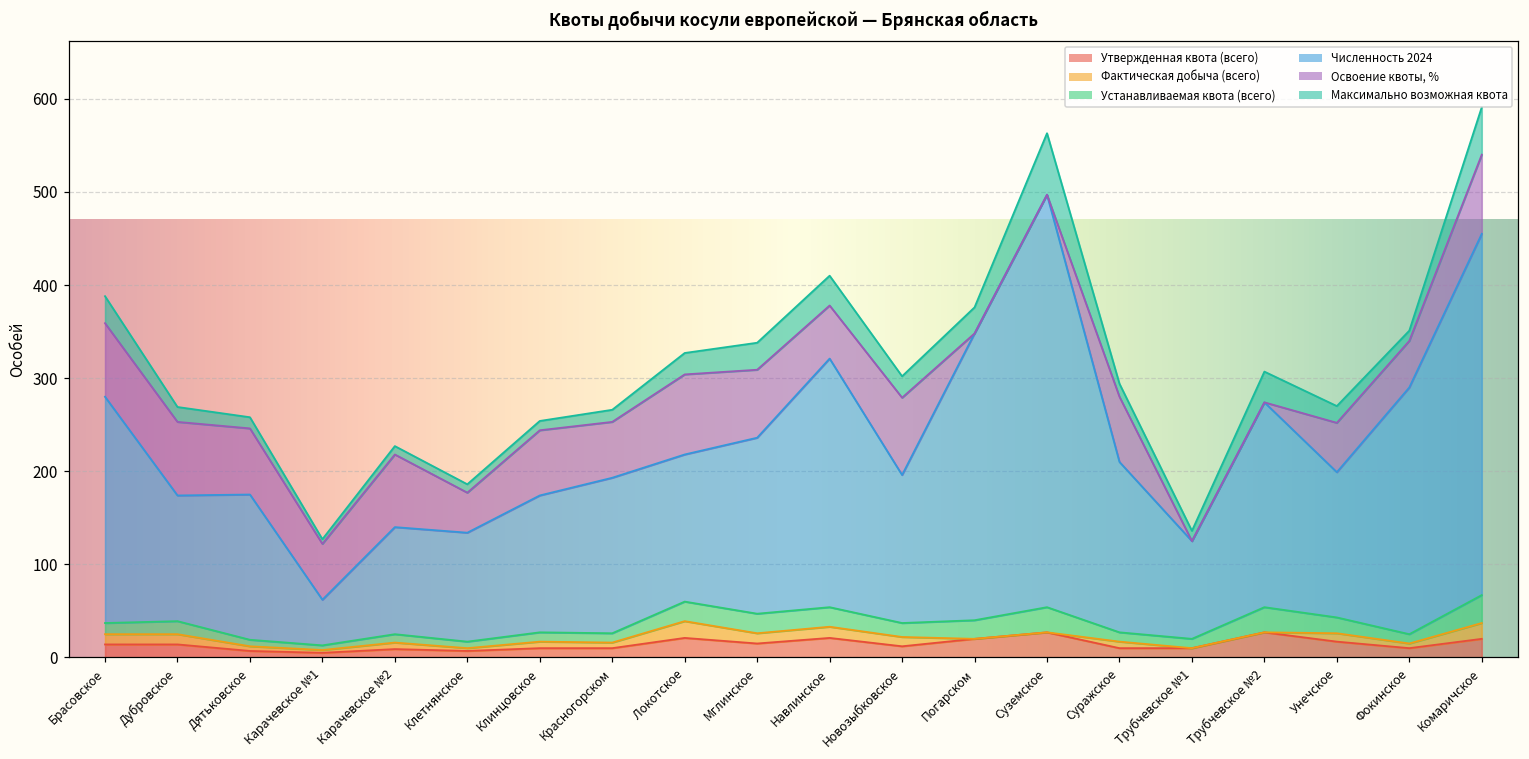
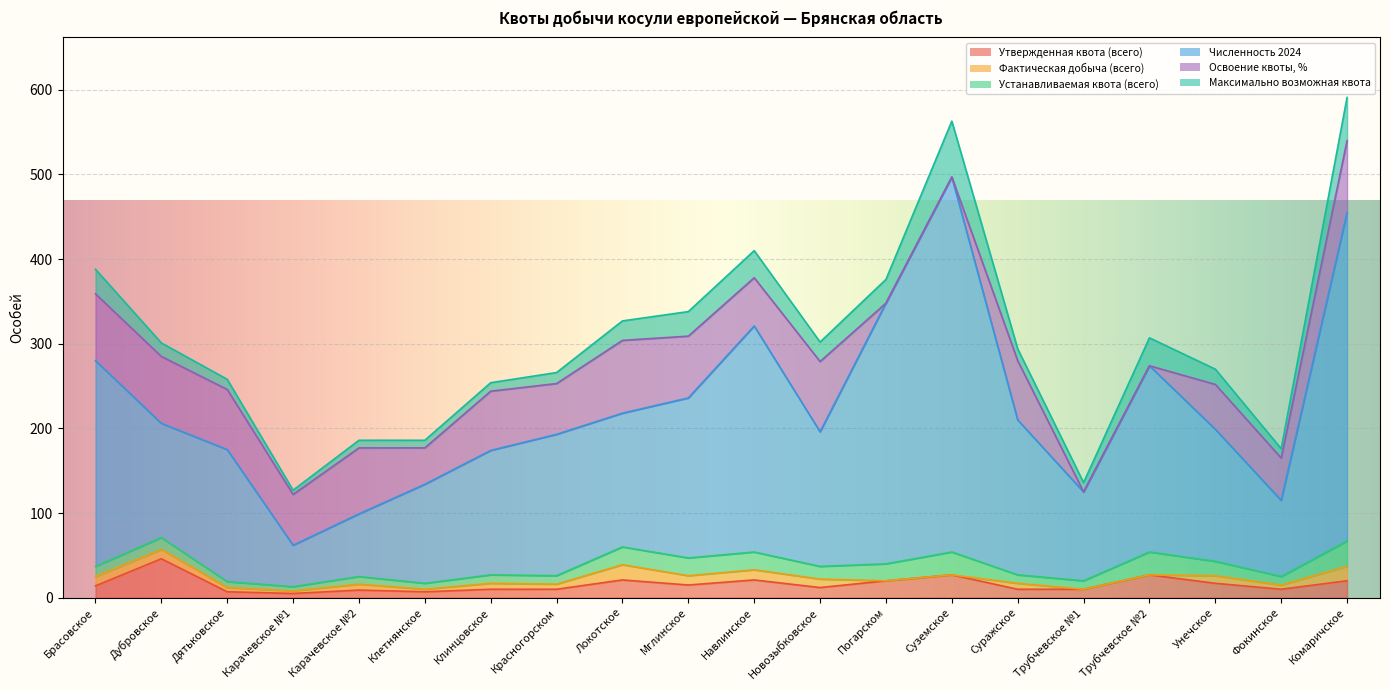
Утвержденная квота (всего), Дубровское: 10 -> 50
Численность 2024, Карачевское №2: 120 -> 70
Численность 2024, Фокинское: 270 -> 90
